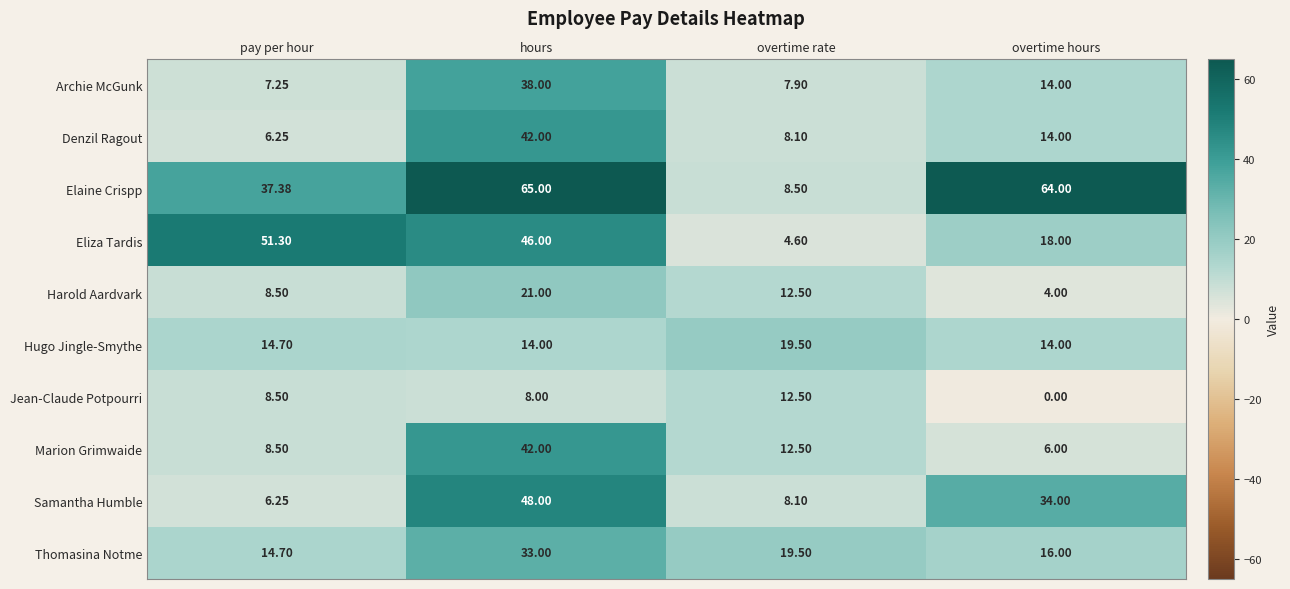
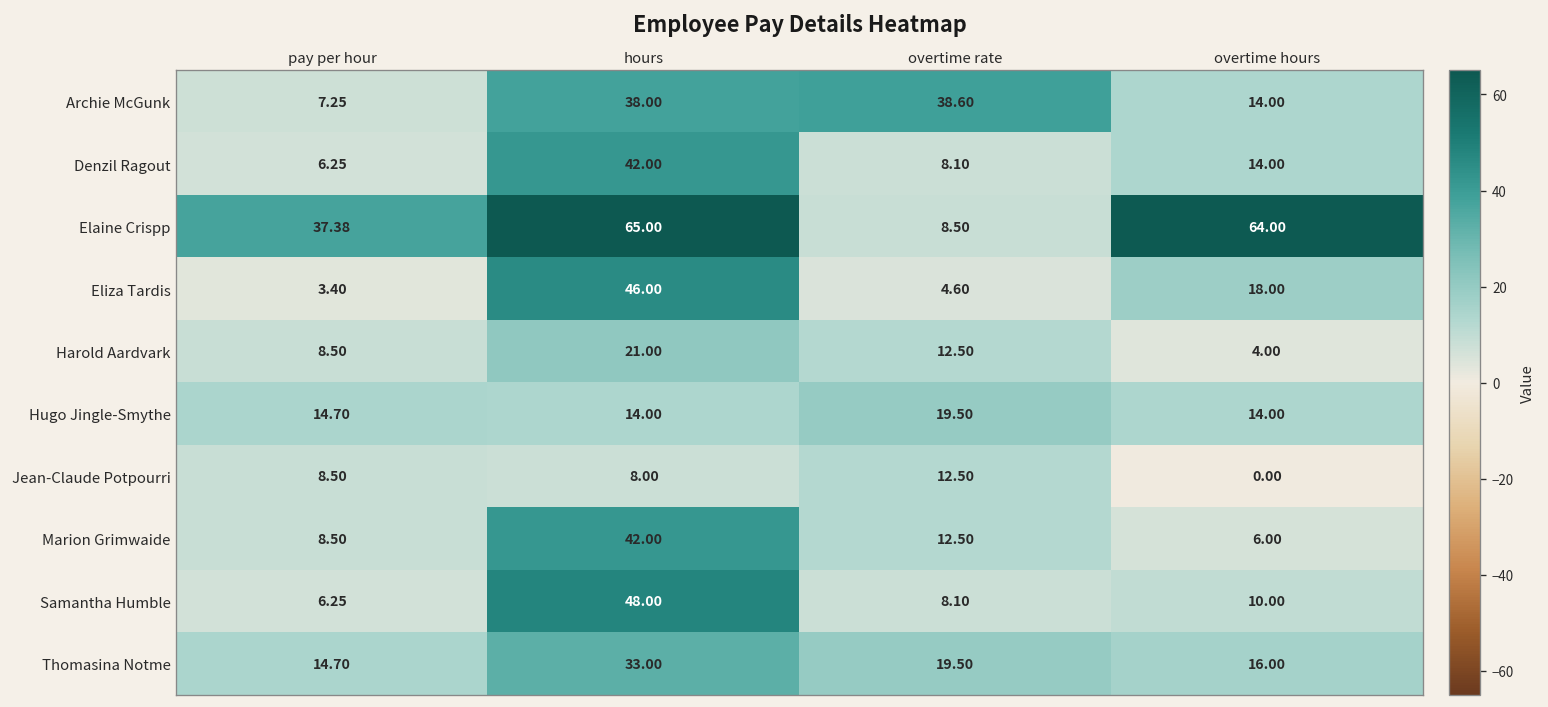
Archie McGunk, overtime rate: 7.90 -> 38.60
Eliza Tardis, pay per hour: 51.30 -> 3.40
Samantha Humble, overtime hours: 34.00 -> 10.00
